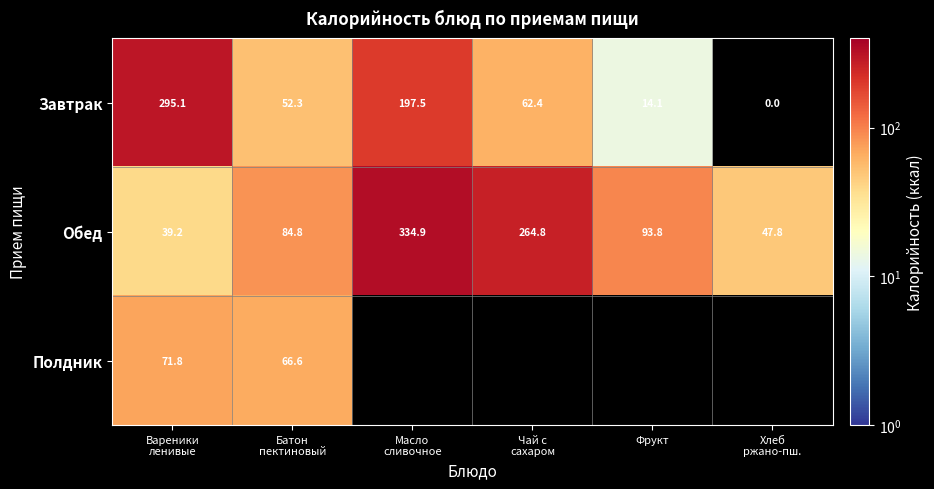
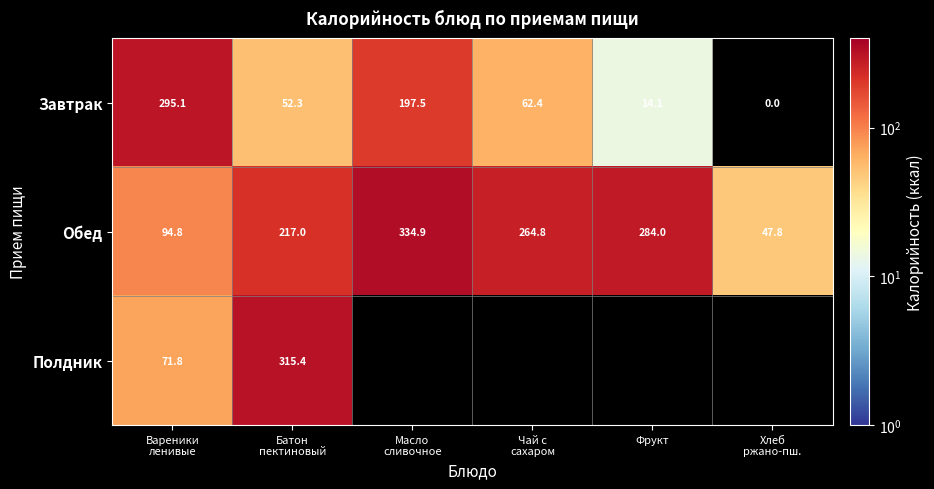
Обед, Вареники ленивые: 39.2 -> 94.8
Обед, Батон пектиновый: 84.8 -> 217.0
Обед, Фрукт: 93.8 -> 284.0
Полдник, Батон пектиновый: 66.6 -> 315.4
